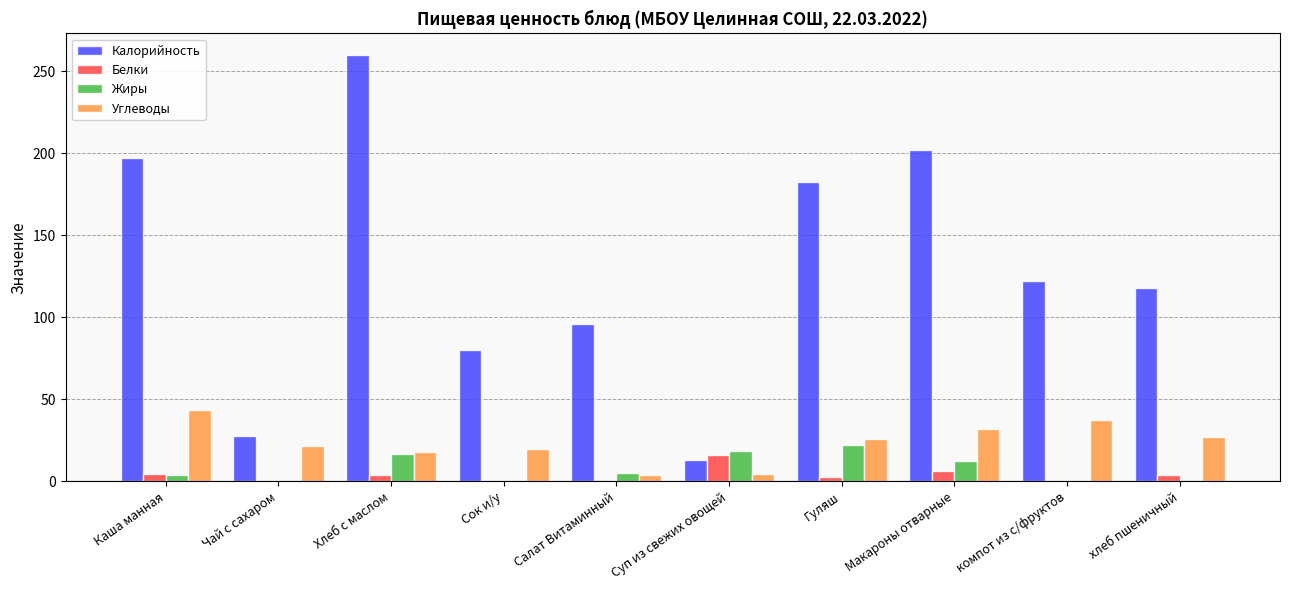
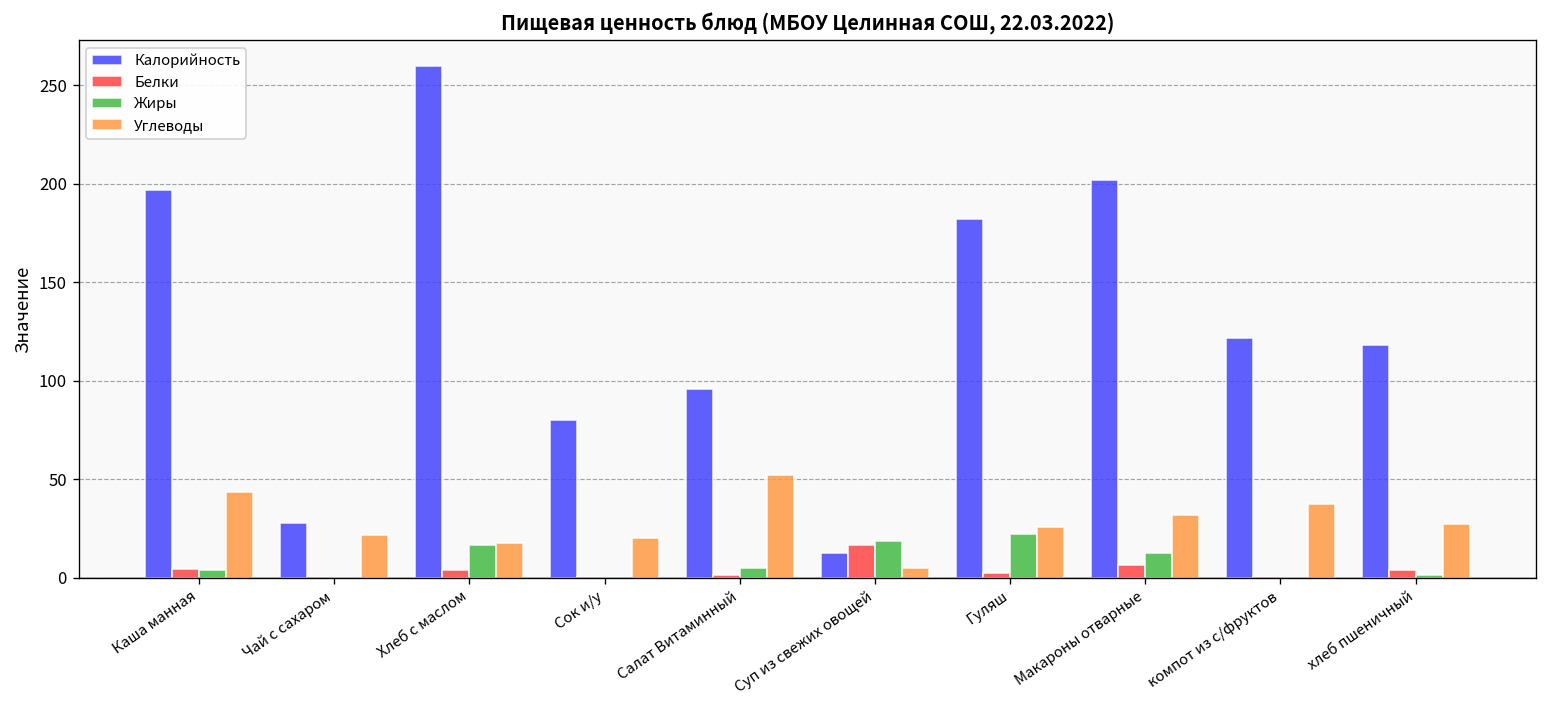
Углеводы, Салат Витаминный: 4 -> 52
